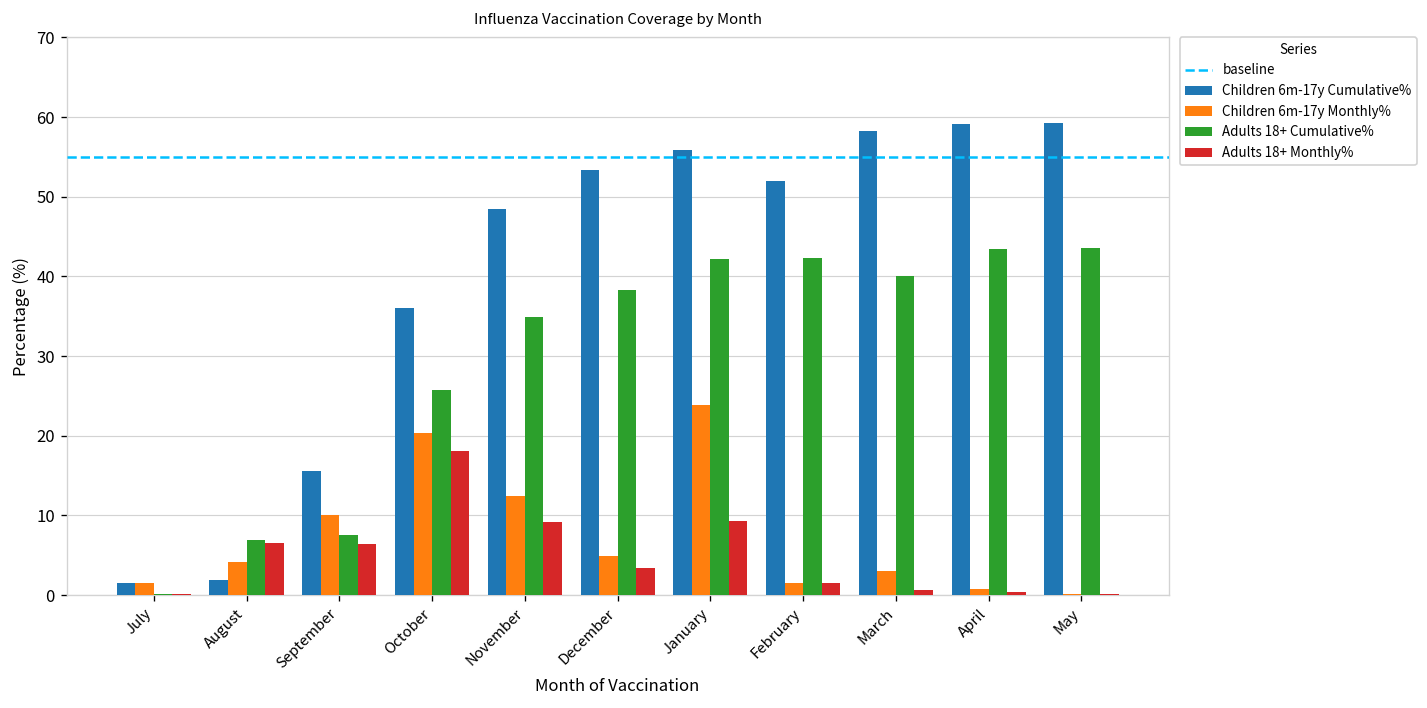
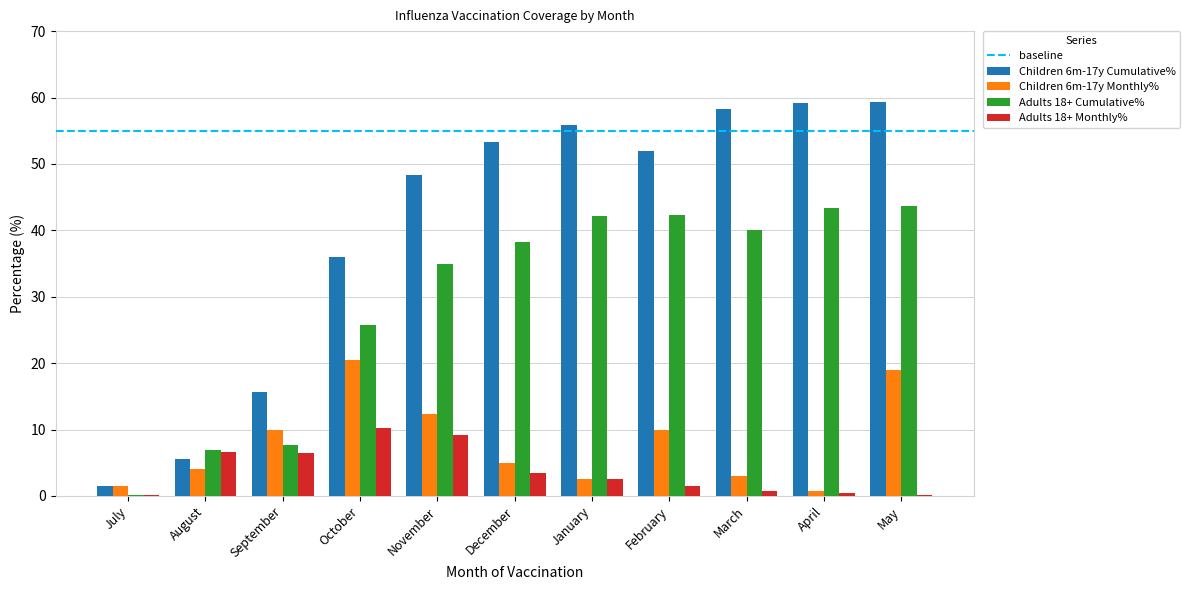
Children 6m-17y Cumulative%, August: 2 -> 6
Adults 18+ Monthly%, October: 18 -> 10
Children 6m-17y Monthly%, January: 24 -> 3
Adults 18+ Monthly%, January: 9 -> 3
Children 6m-17y Monthly%, February: 2 -> 10
Children 6m-17y Monthly%, May: 0 -> 19
